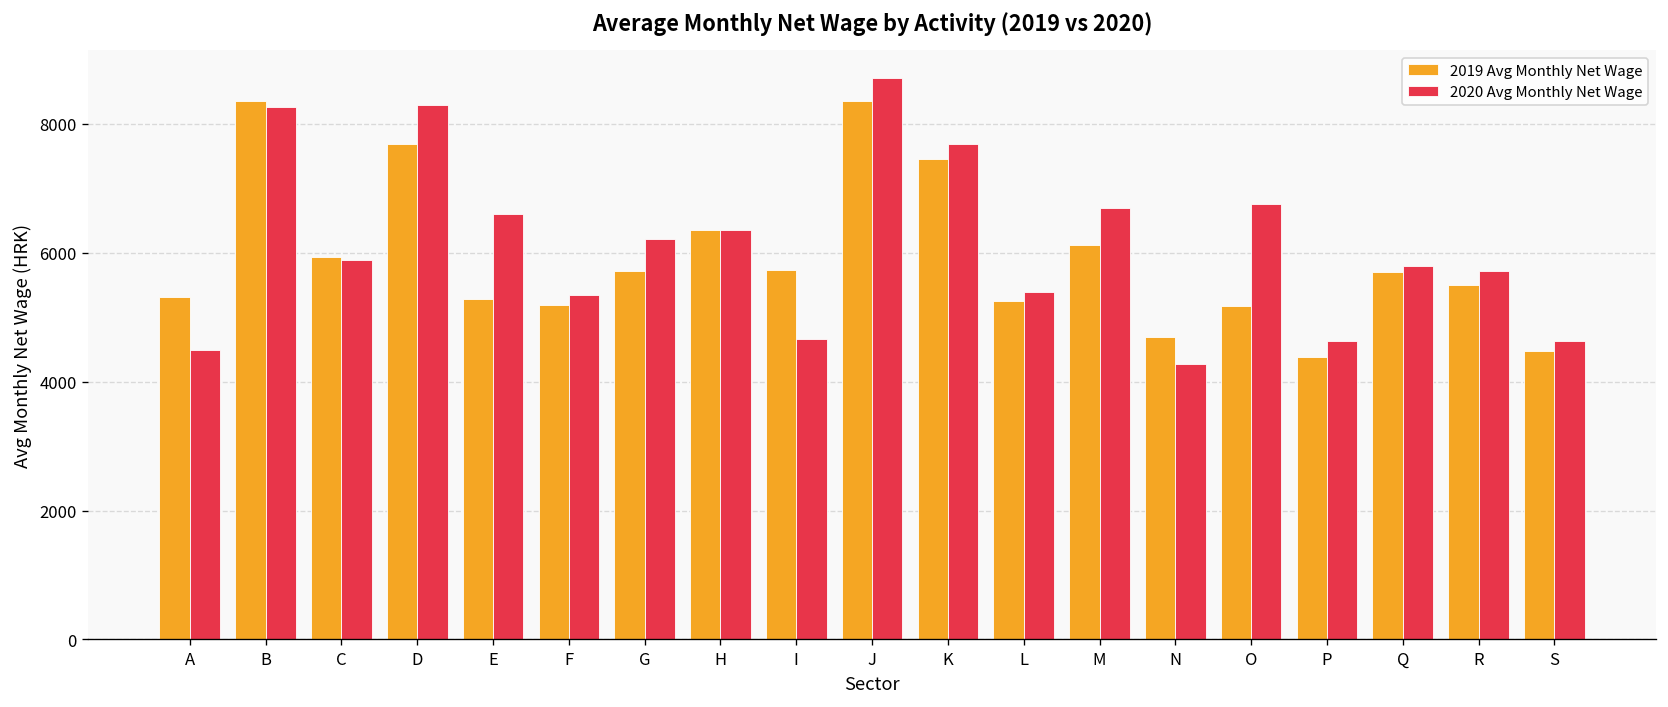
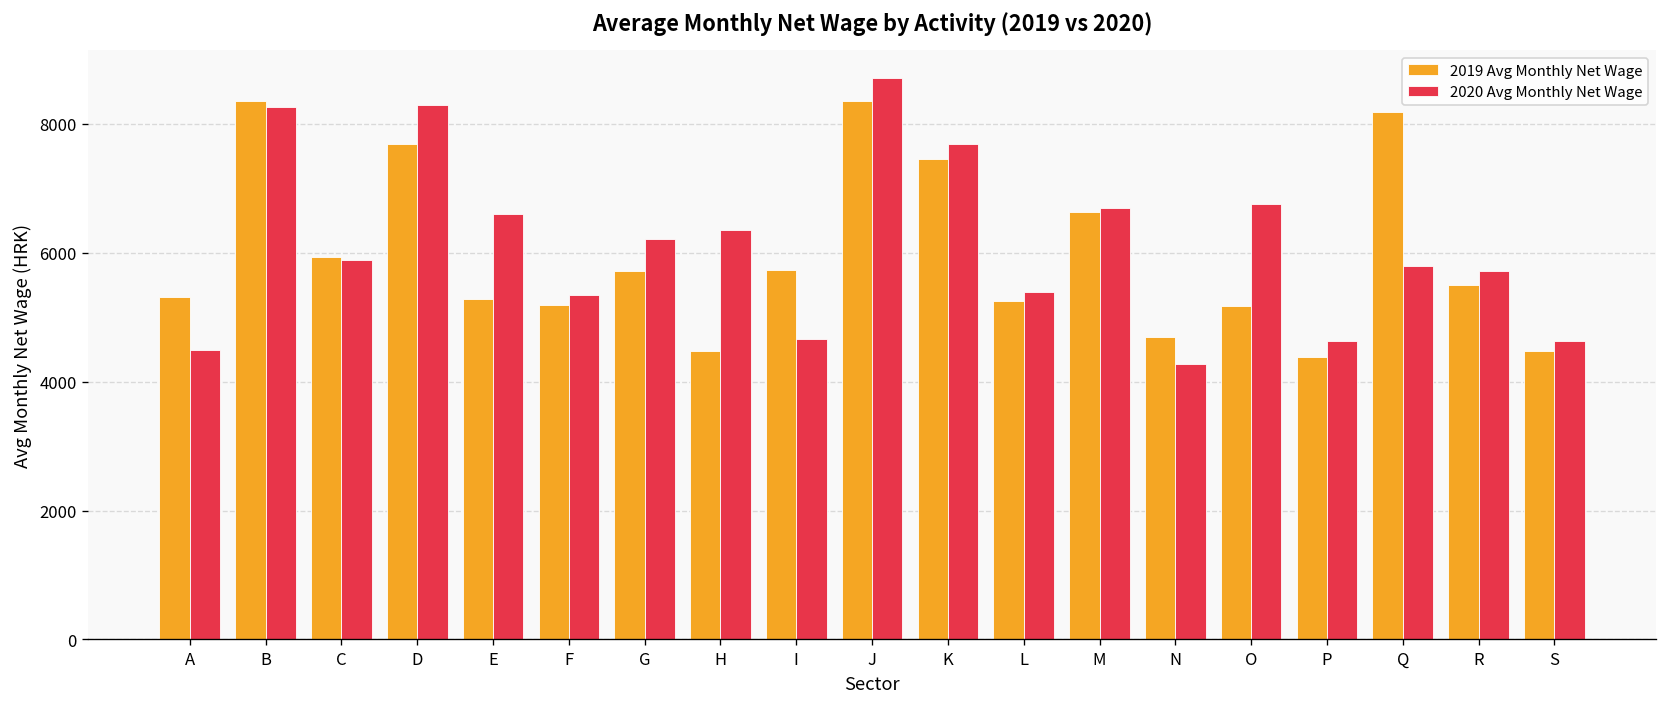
2019 Avg Monthly Net Wage, H: 6300 -> 4500
2019 Avg Monthly Net Wage, M: 6100 -> 6600
2019 Avg Monthly Net Wage, Q: 5700 -> 8200
